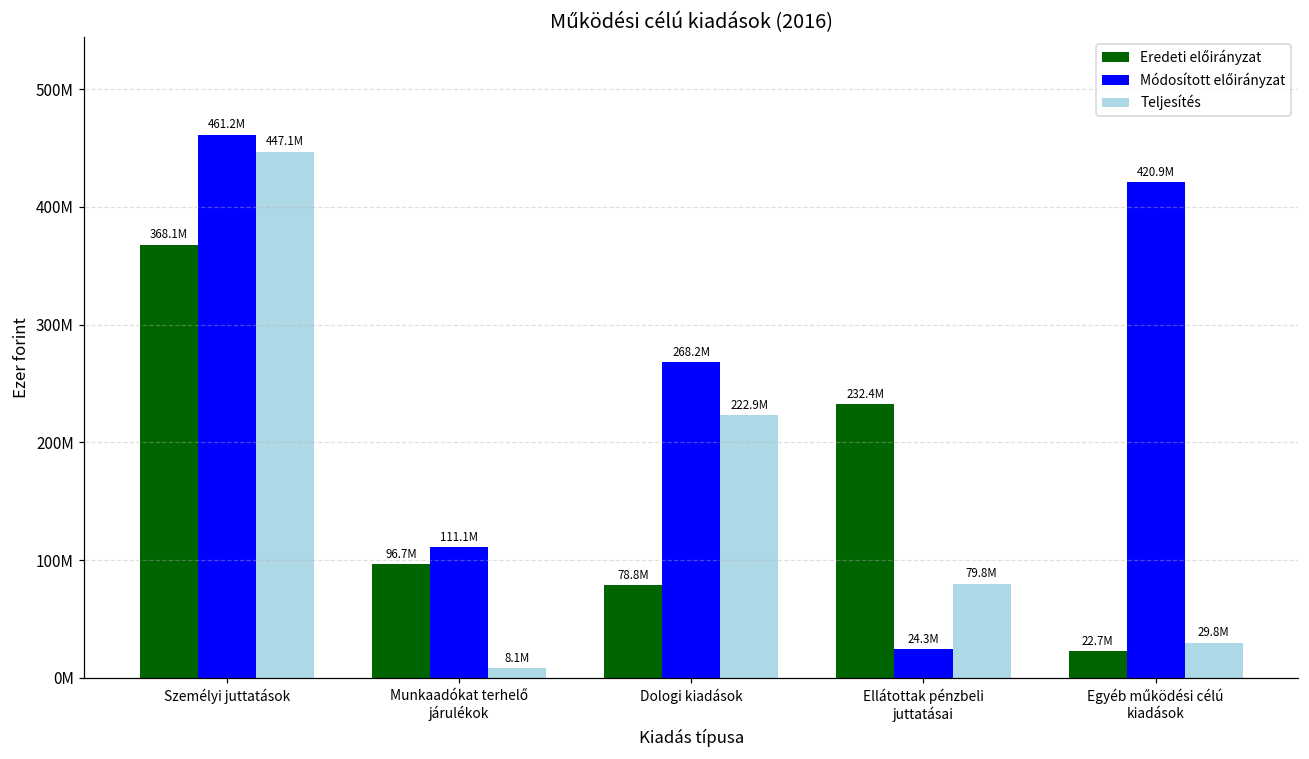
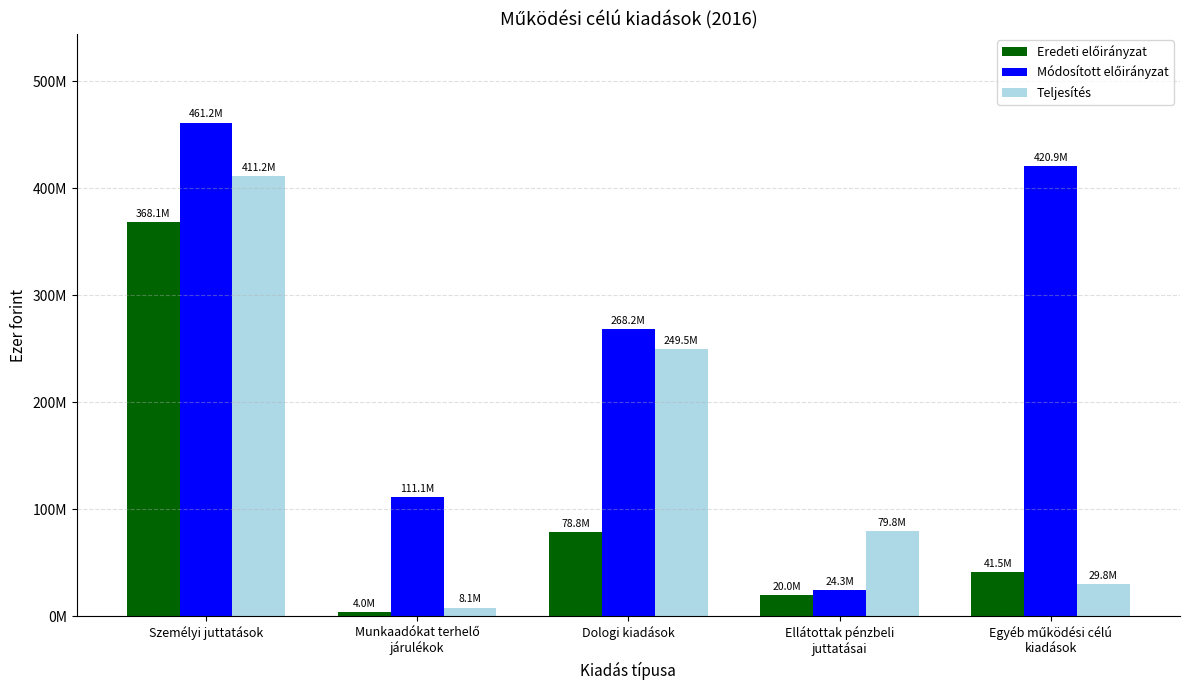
Teljesítés, Személyi juttatások: 447.1M -> 411.2M
Eredeti előirányzat, Munkaadókat terhelő járulékok: 96.7M -> 4.0M
Teljesítés, Dologi kiadások: 222.9M -> 249.5M
Eredeti előirányzat, Ellátottak pénzbeli juttatásai: 232.4M -> 20.0M
Eredeti előirányzat, Egyéb működési célú kiadások: 22.7M -> 41.5M
